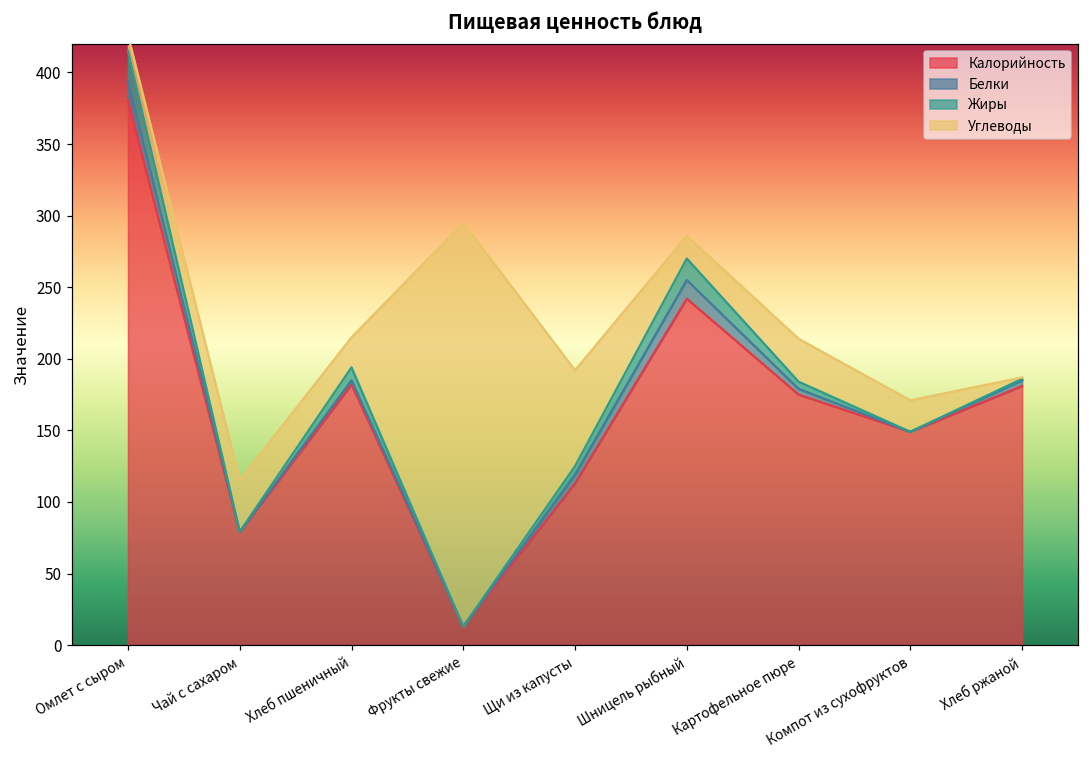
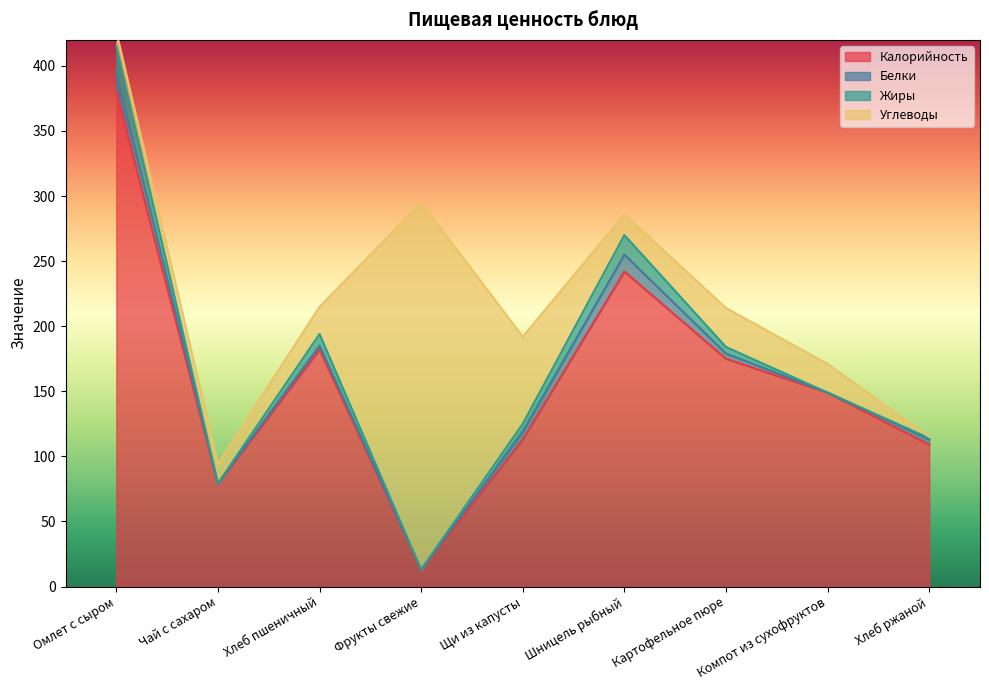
Углеводы, Чай с сахаром: 36 -> 15
Калорийность, Хлеб ржаной: 181 -> 109
